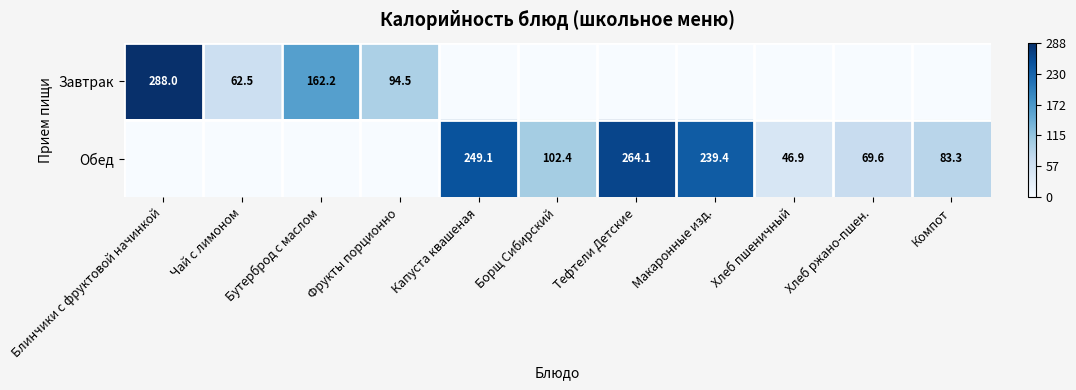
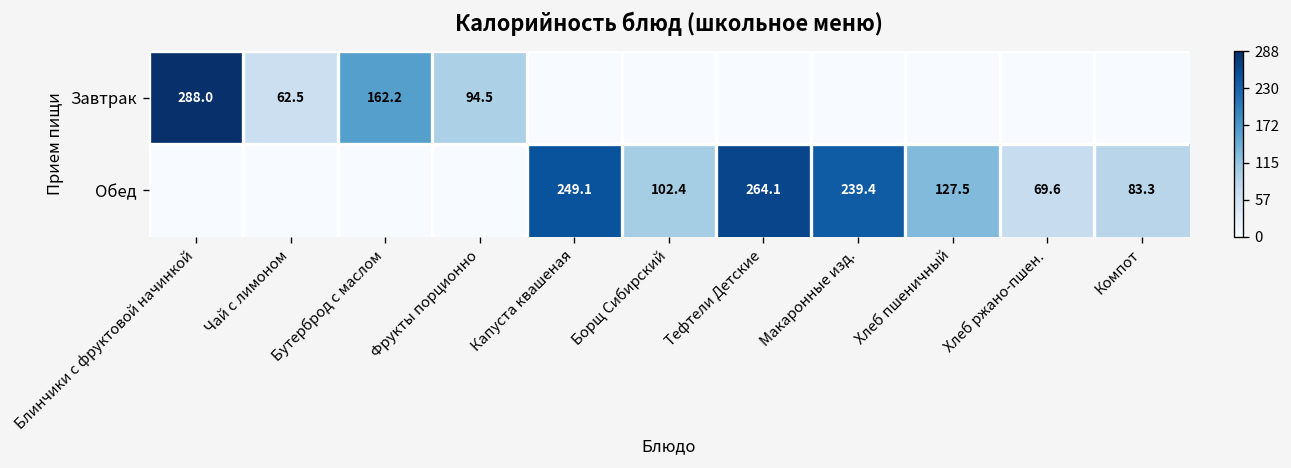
Обед, Хлеб пшеничный: 46.9 -> 127.5
